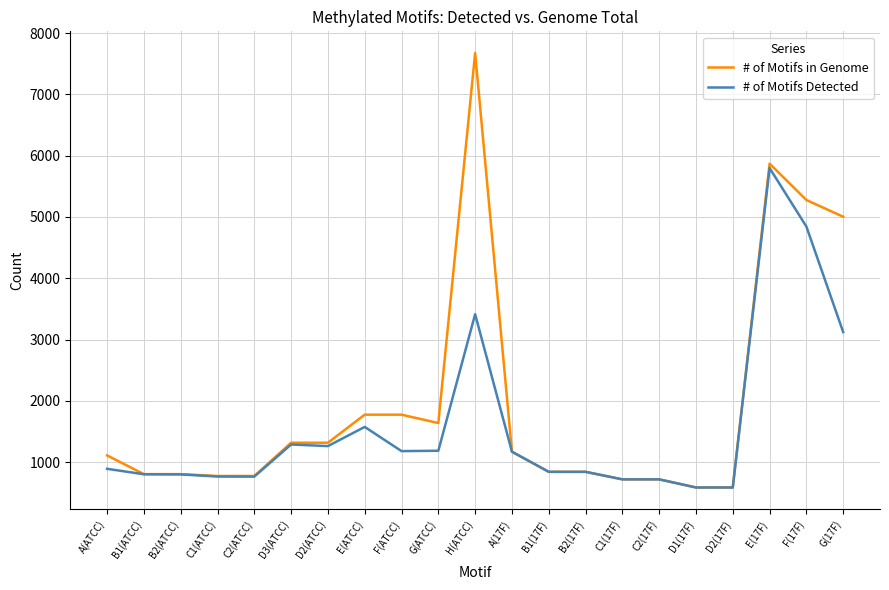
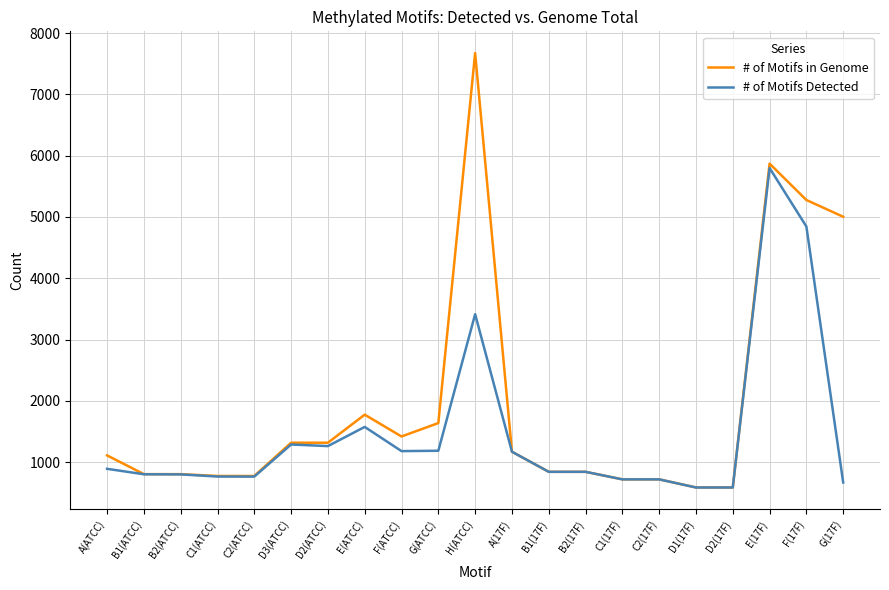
# of Motifs in Genome, F(ATCC): 1800 -> 1400
# of Motifs Detected, G(17F): 3100 -> 700
